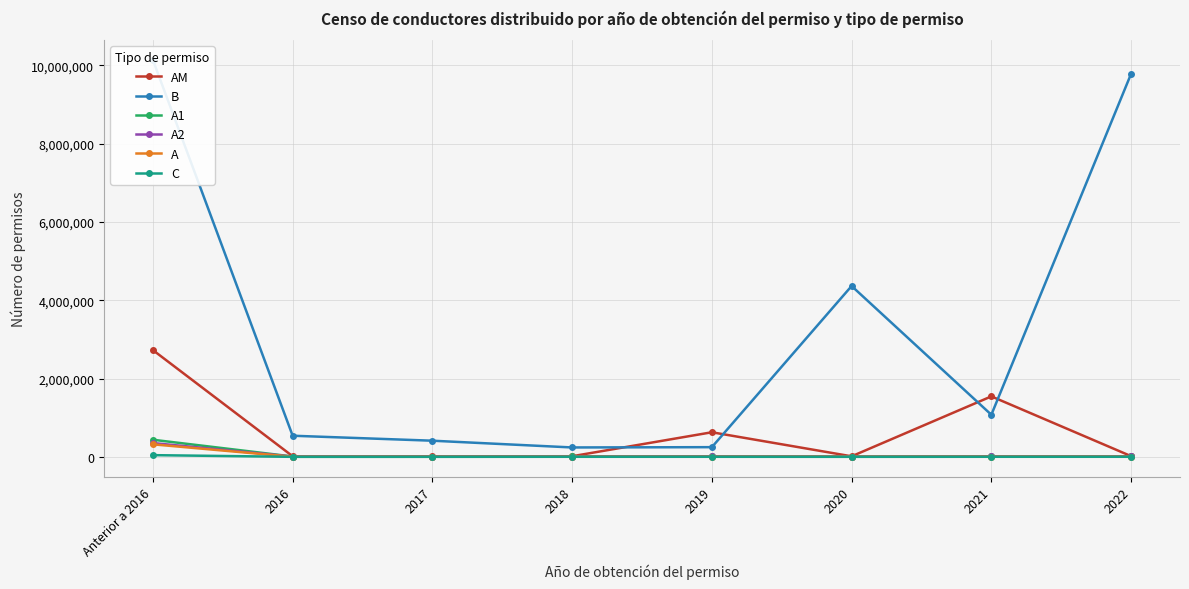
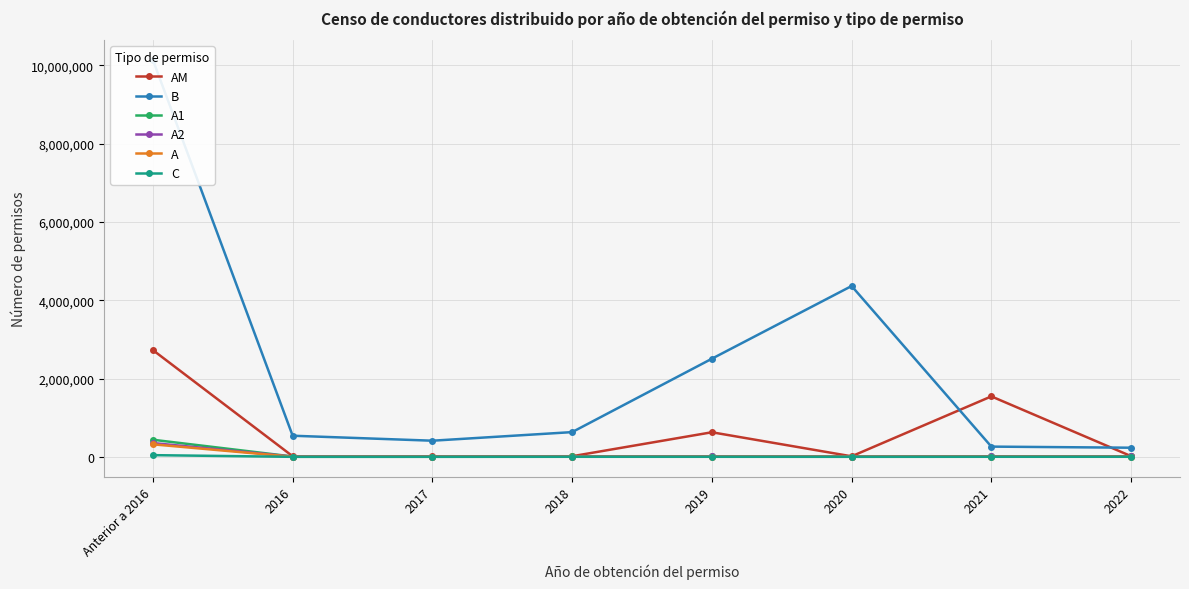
B, 2018: 200,000 -> 600,000
B, 2019: 200,000 -> 2,500,000
B, 2021: 1,100,000 -> 300,000
B, 2022: 9,800,000 -> 200,000
